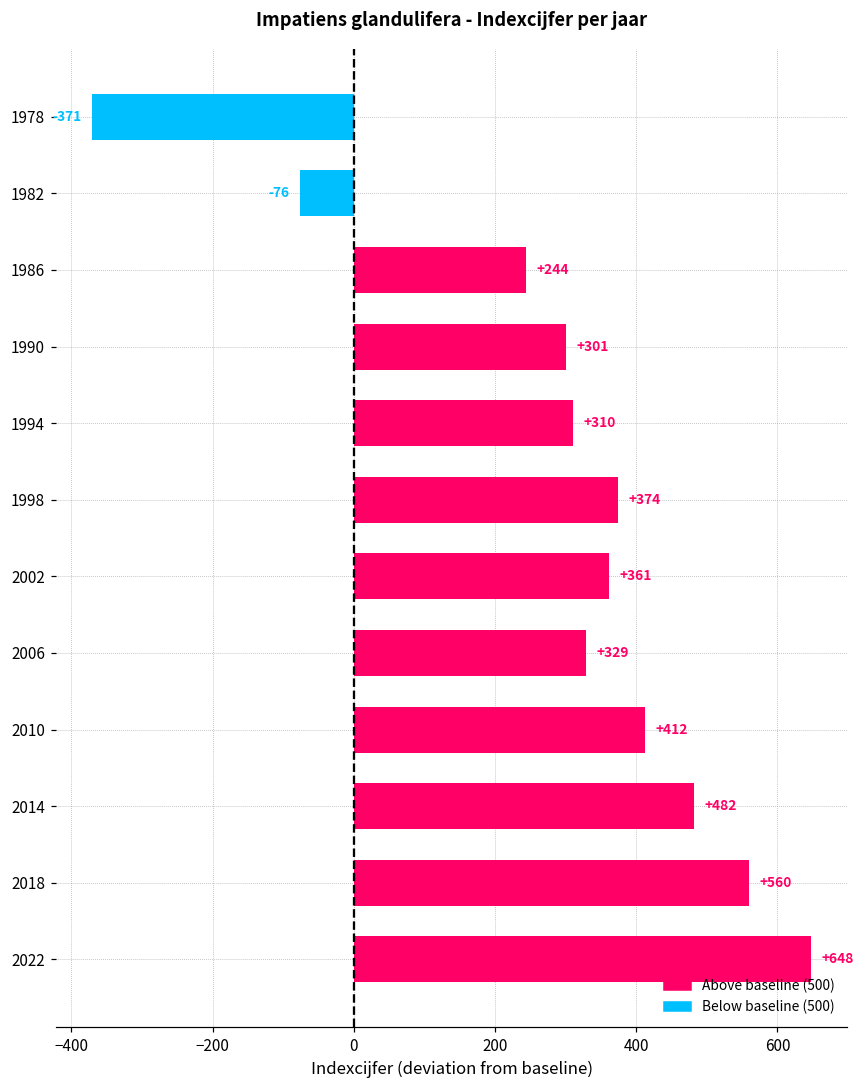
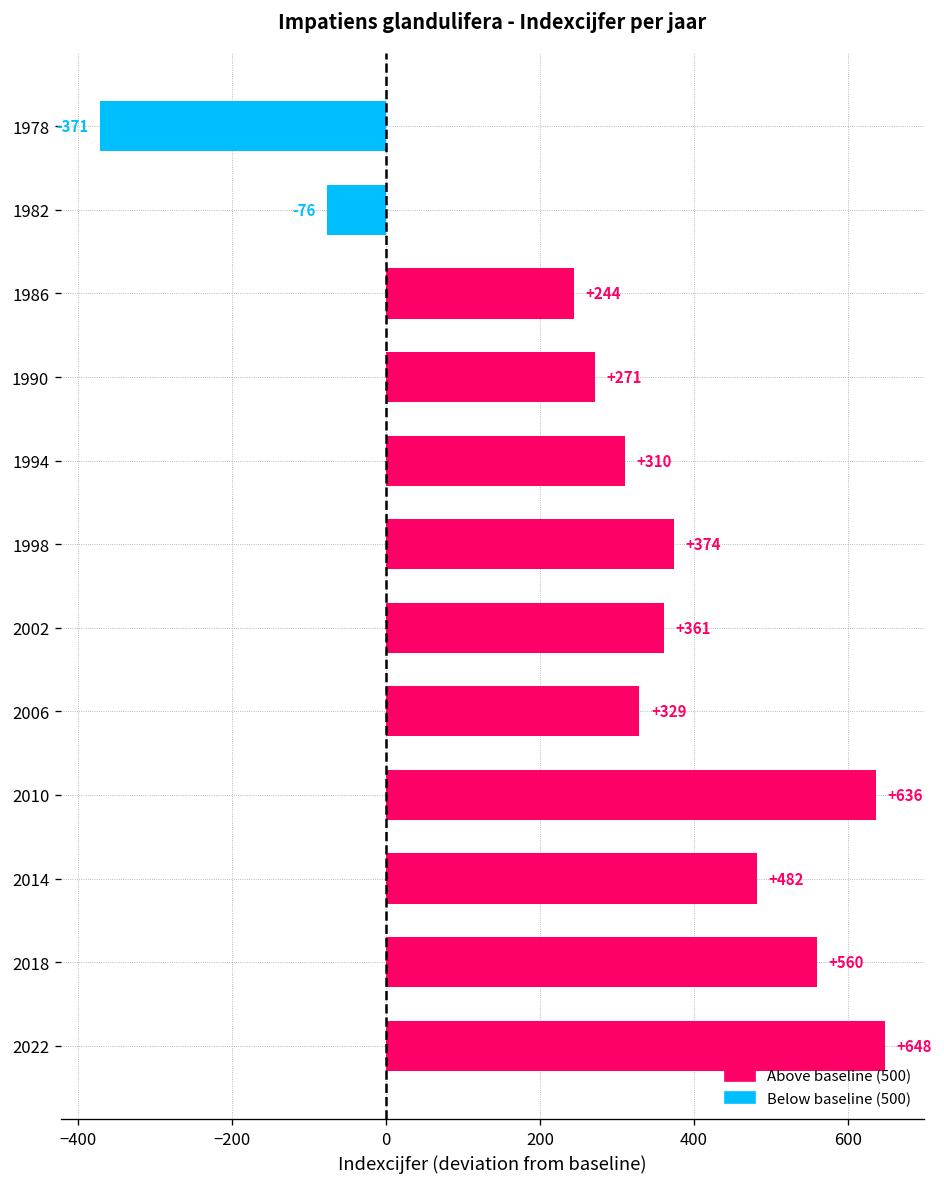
1990: +301 -> +271
2010: +412 -> +636
